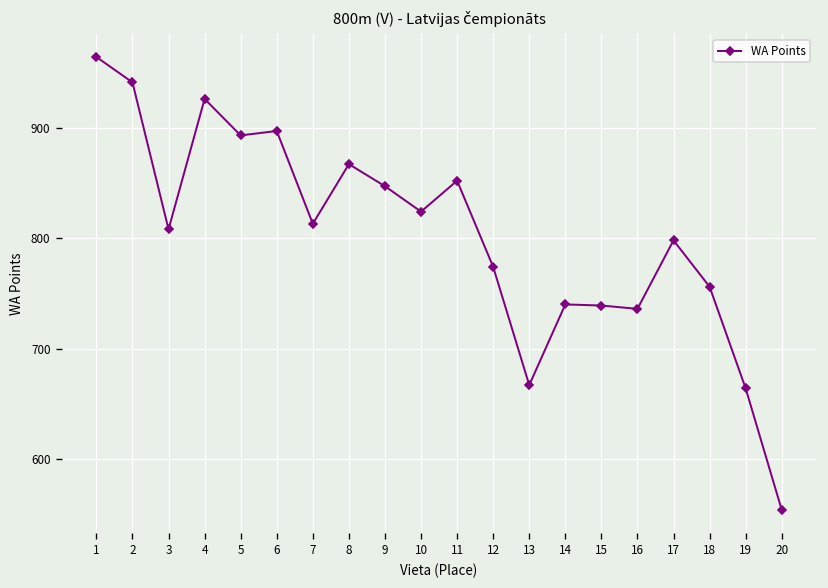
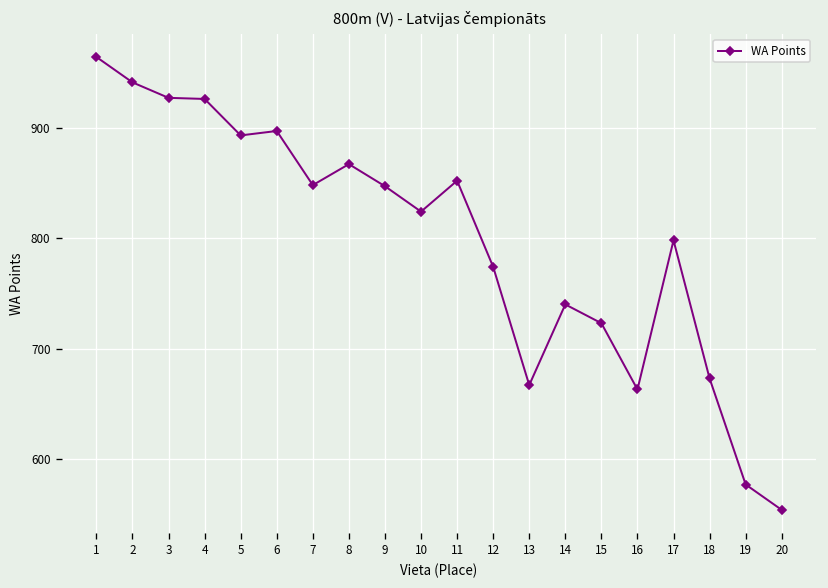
3: 810 -> 930
7: 810 -> 850
15: 740 -> 720
16: 740 -> 660
18: 760 -> 670
19: 660 -> 580
